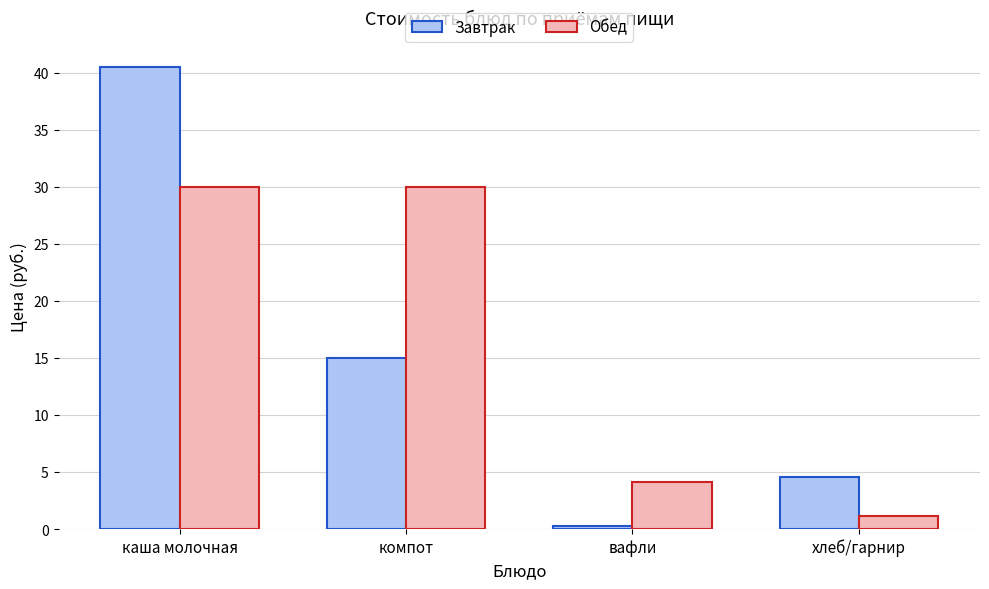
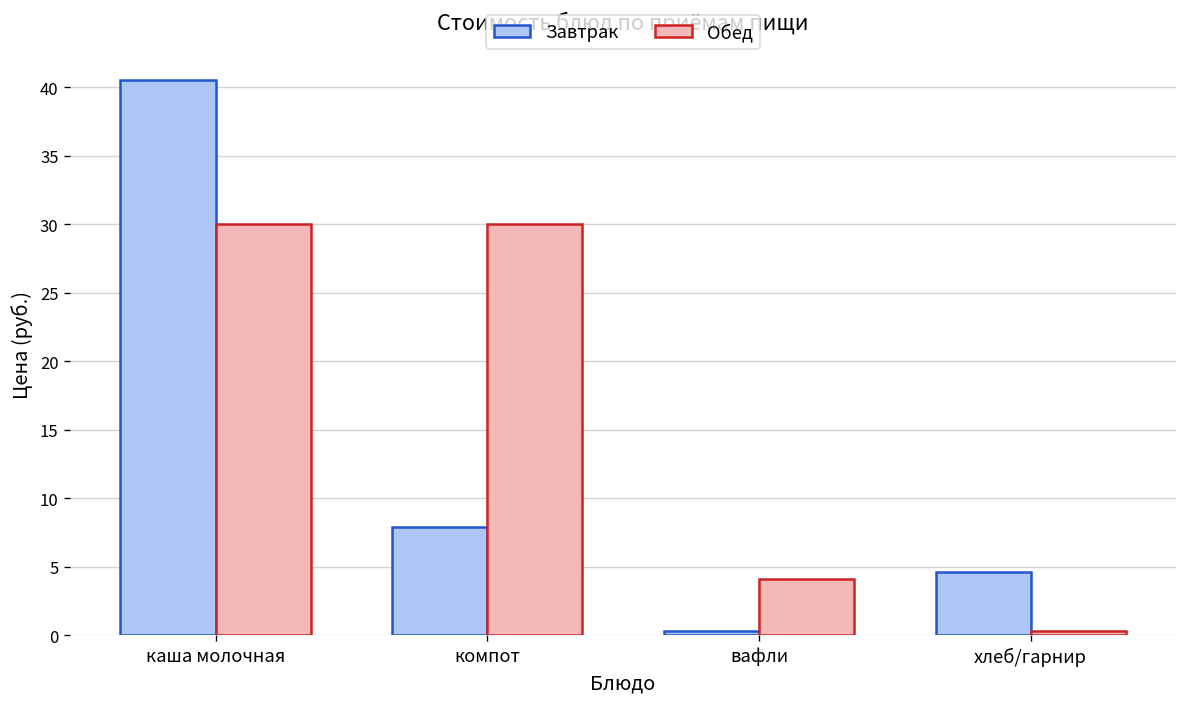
Завтрак, компот: 15.0 -> 7.9
Обед, хлеб/гарнир: 1.1 -> 0.3
